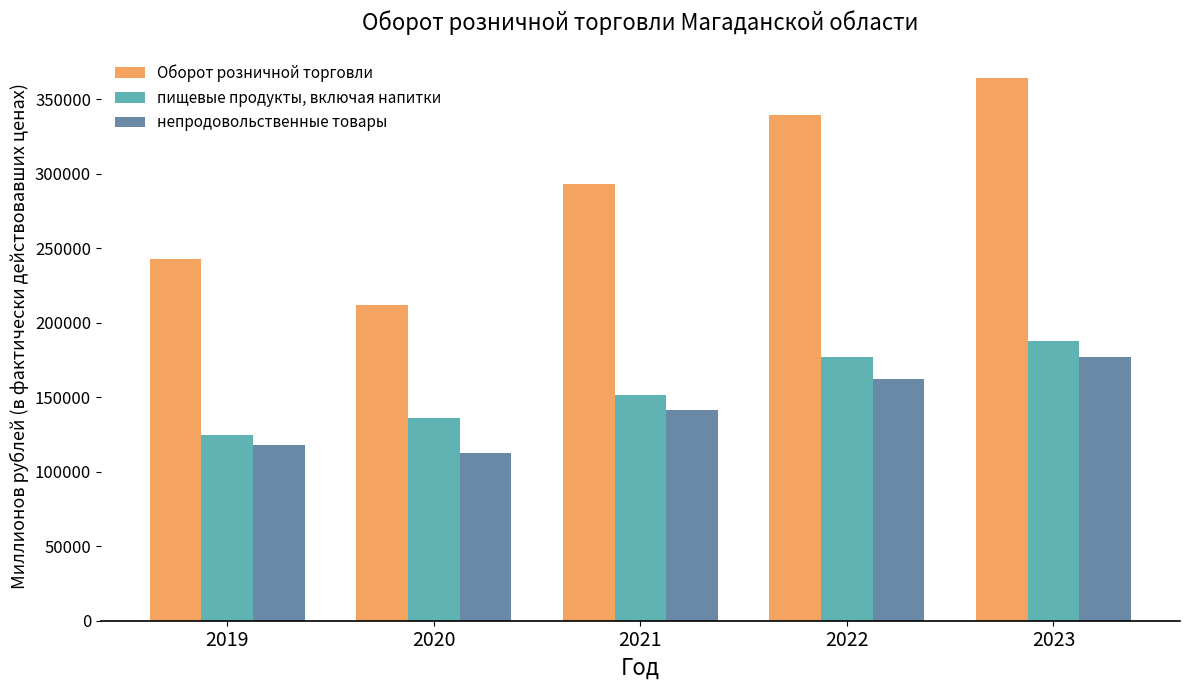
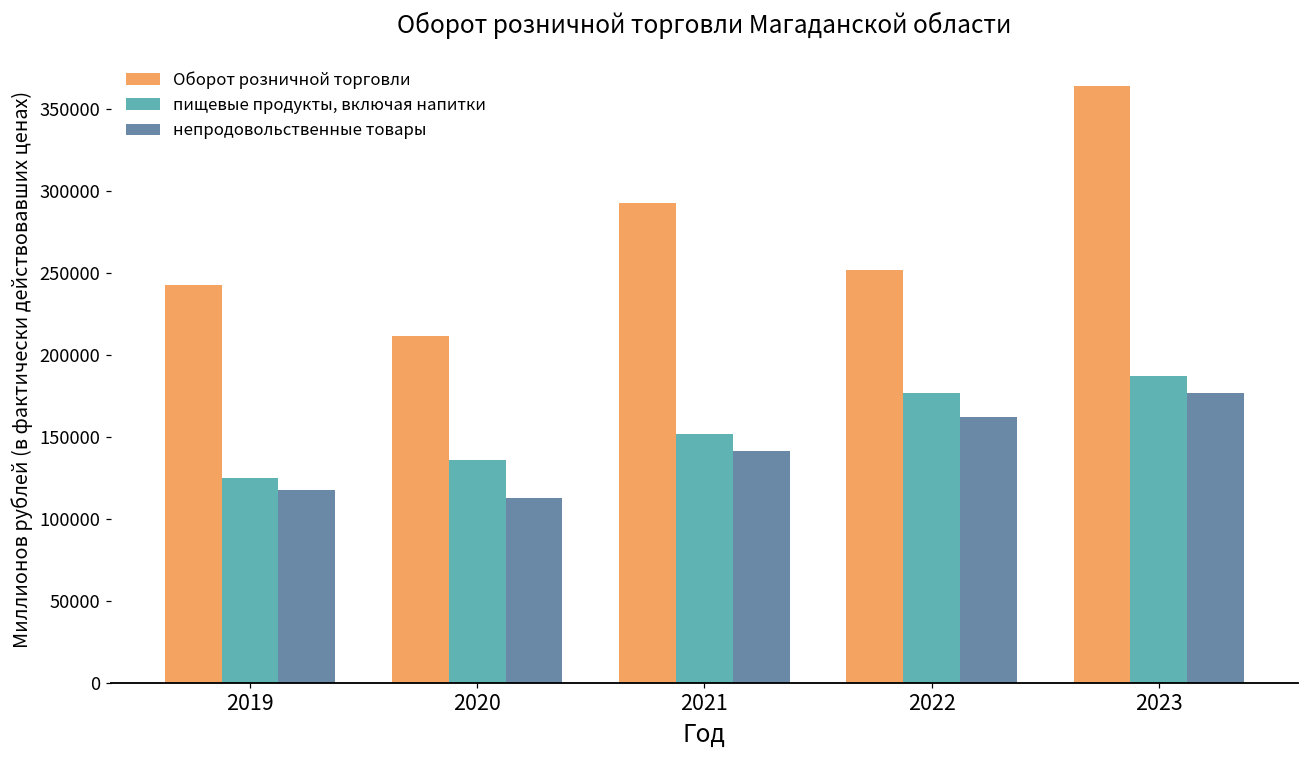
Оборот розничной торговли, 2022: 339000 -> 252000
